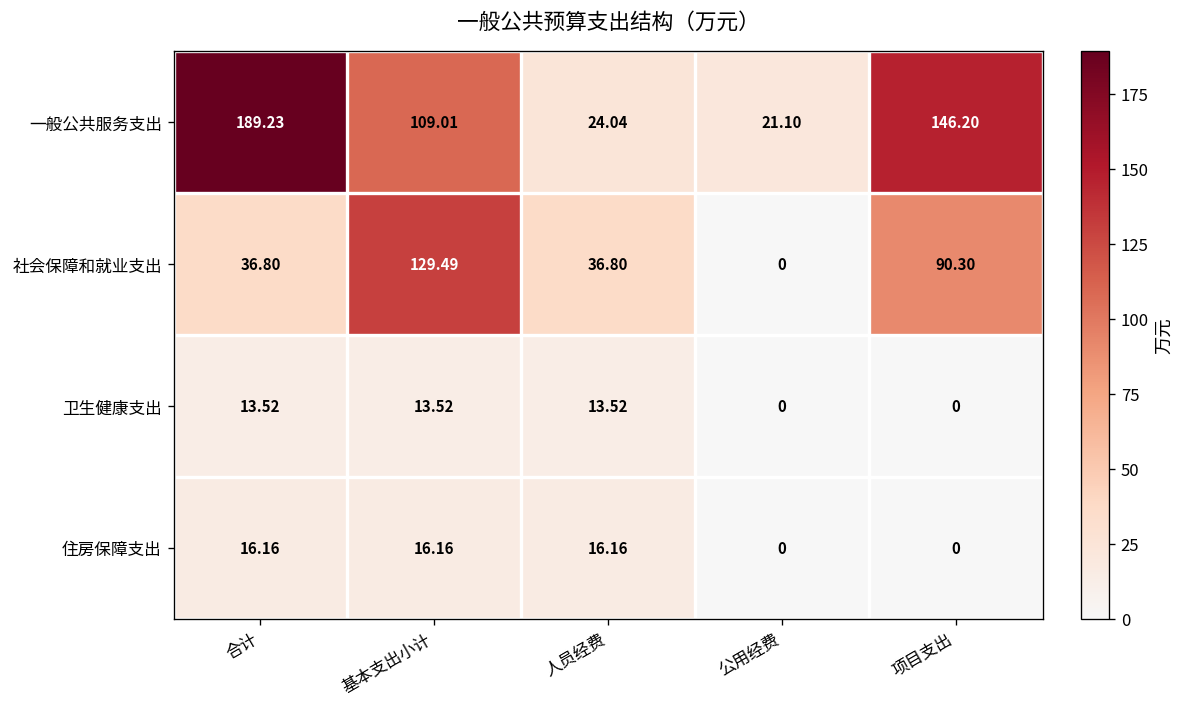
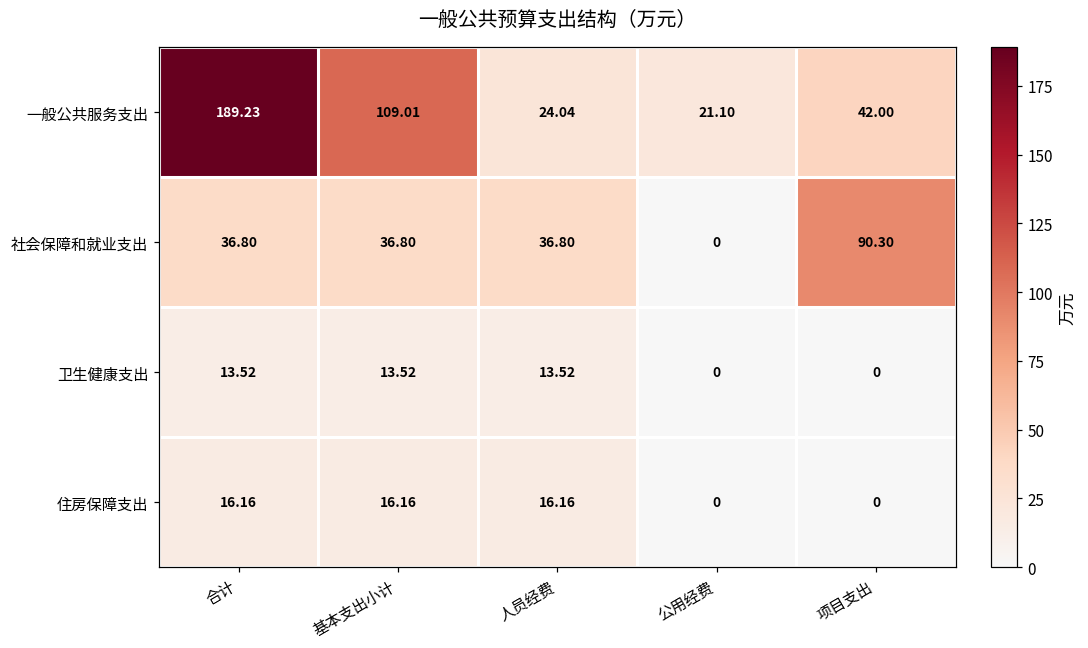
一般公共服务支出, 项目支出: 146.20 -> 42.00
社会保障和就业支出, 基本支出小计: 129.49 -> 36.80
